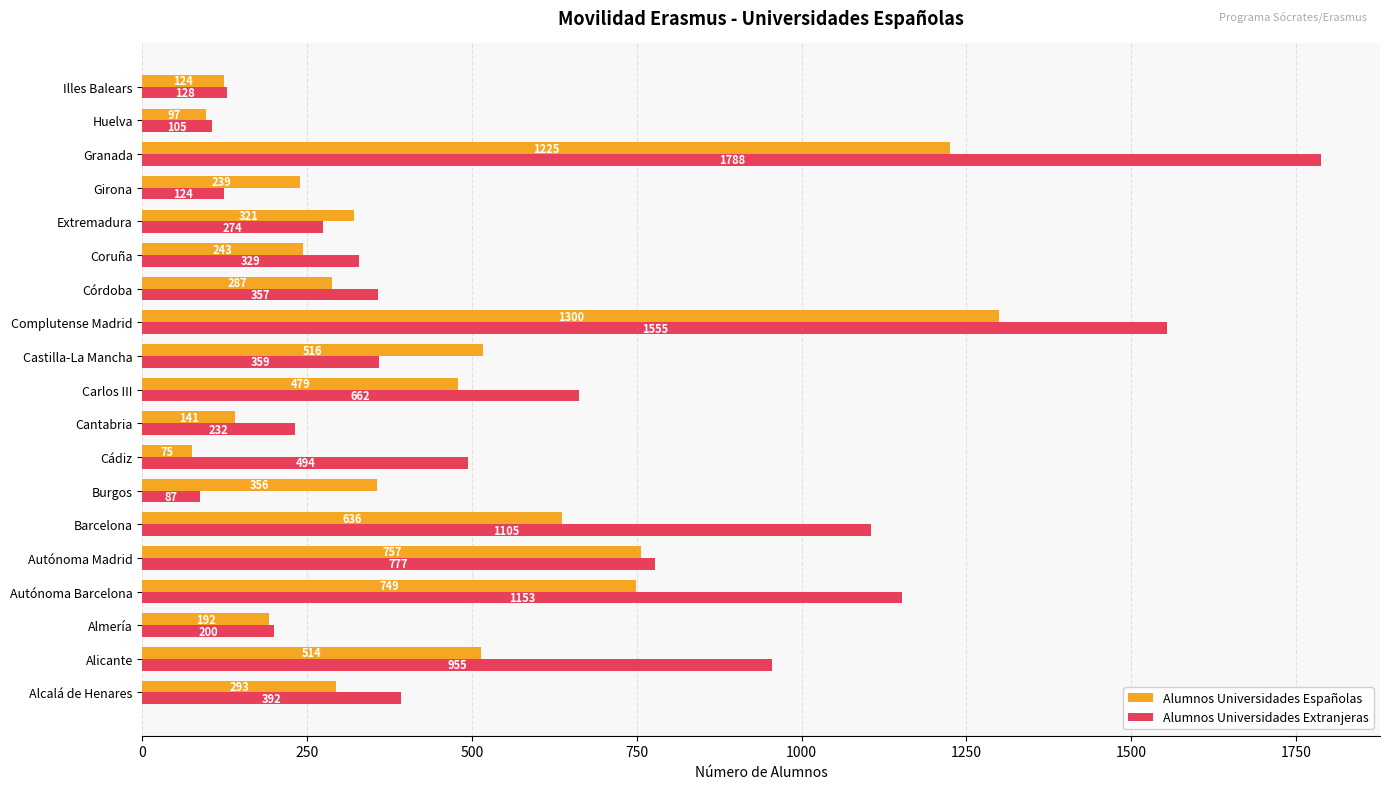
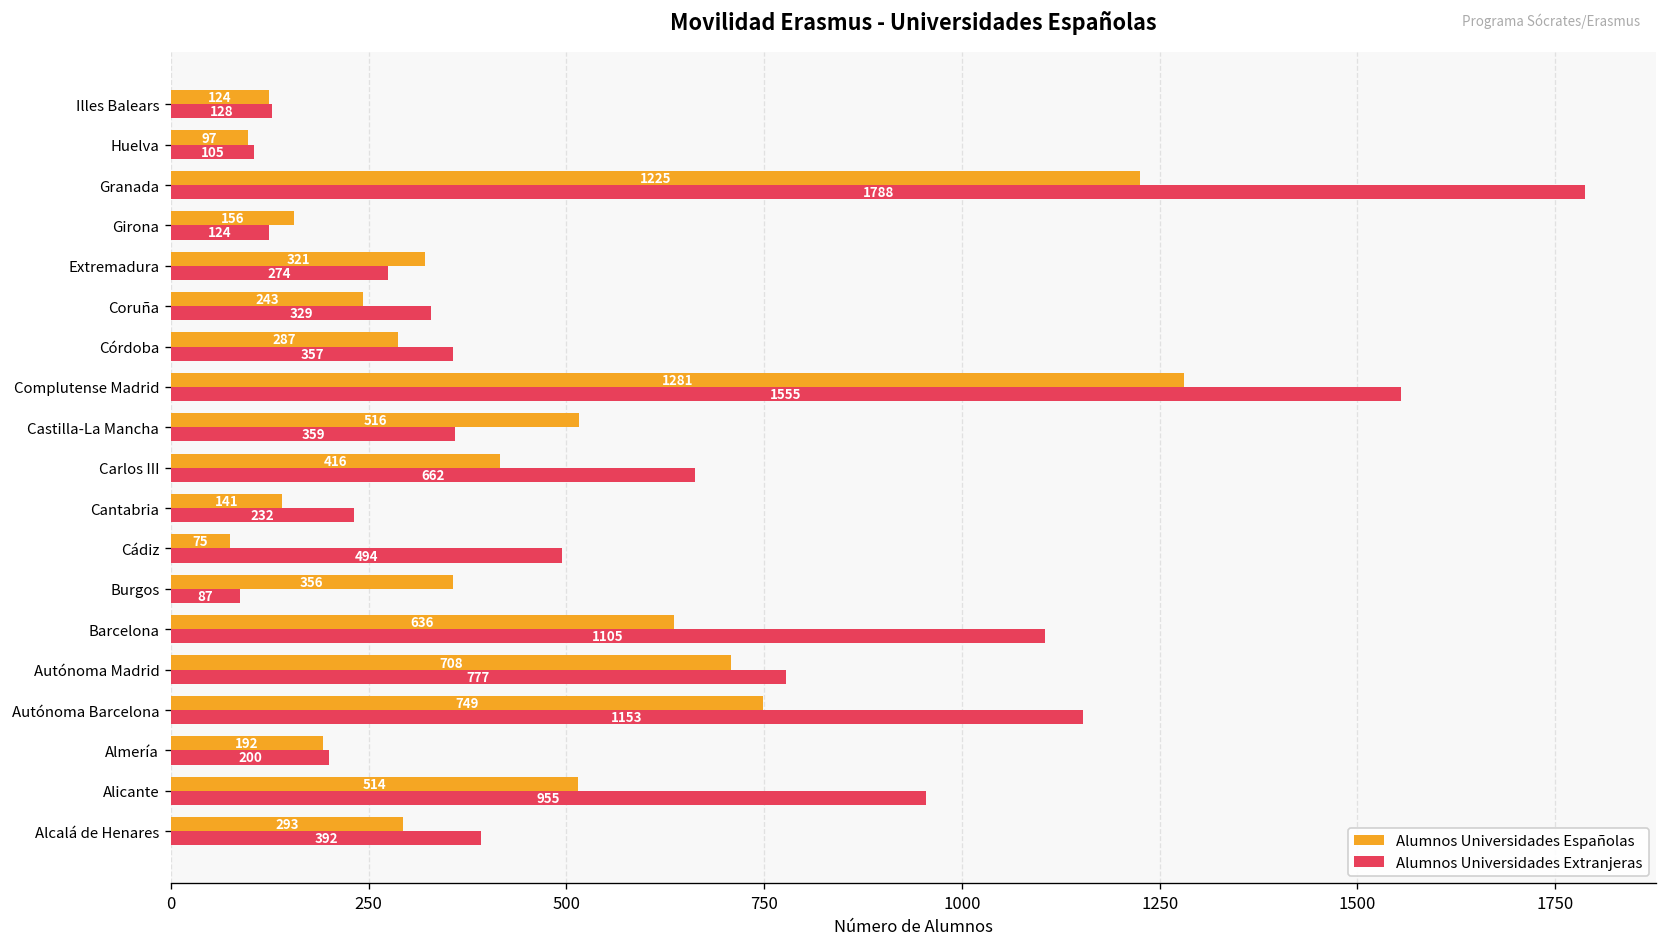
Alumnos Universidades Españolas, Girona: 239 -> 156
Alumnos Universidades Españolas, Complutense Madrid: 1300 -> 1281
Alumnos Universidades Españolas, Carlos III: 479 -> 416
Alumnos Universidades Españolas, Autónoma Madrid: 757 -> 708
